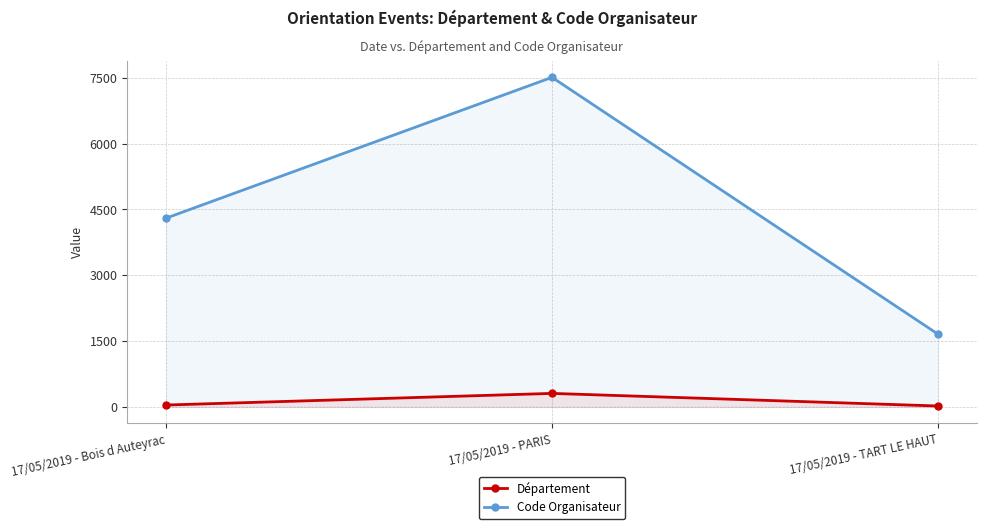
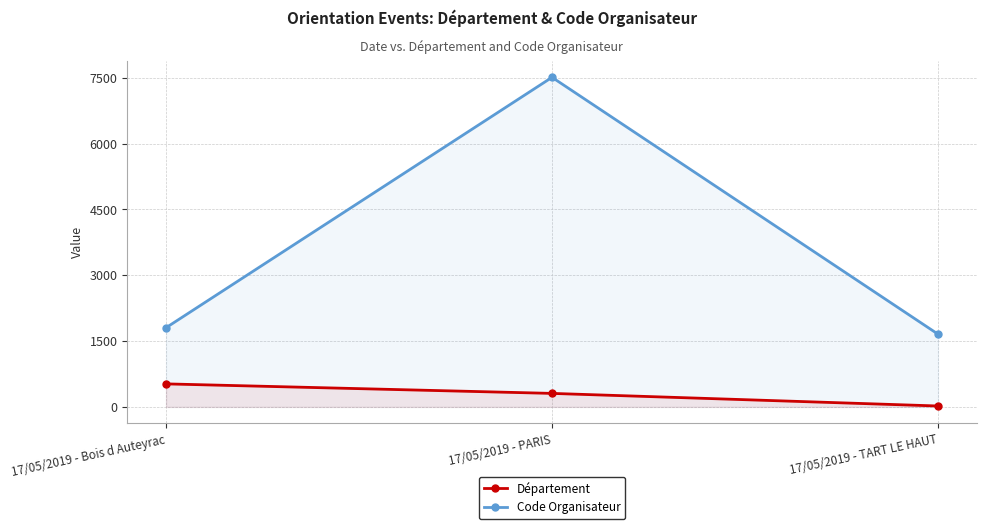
Département, 17/05/2019 - Bois d Auteyrac: 0 -> 500
Code Organisateur, 17/05/2019 - Bois d Auteyrac: 4300 -> 1800
